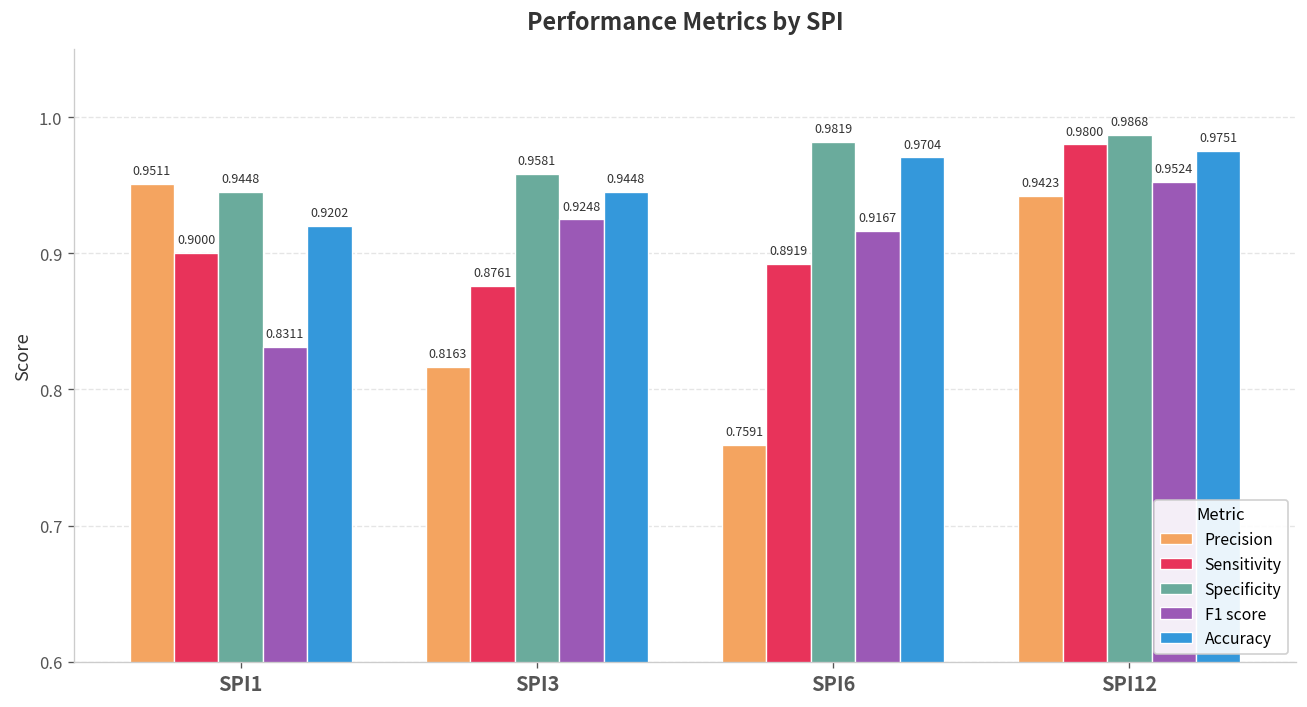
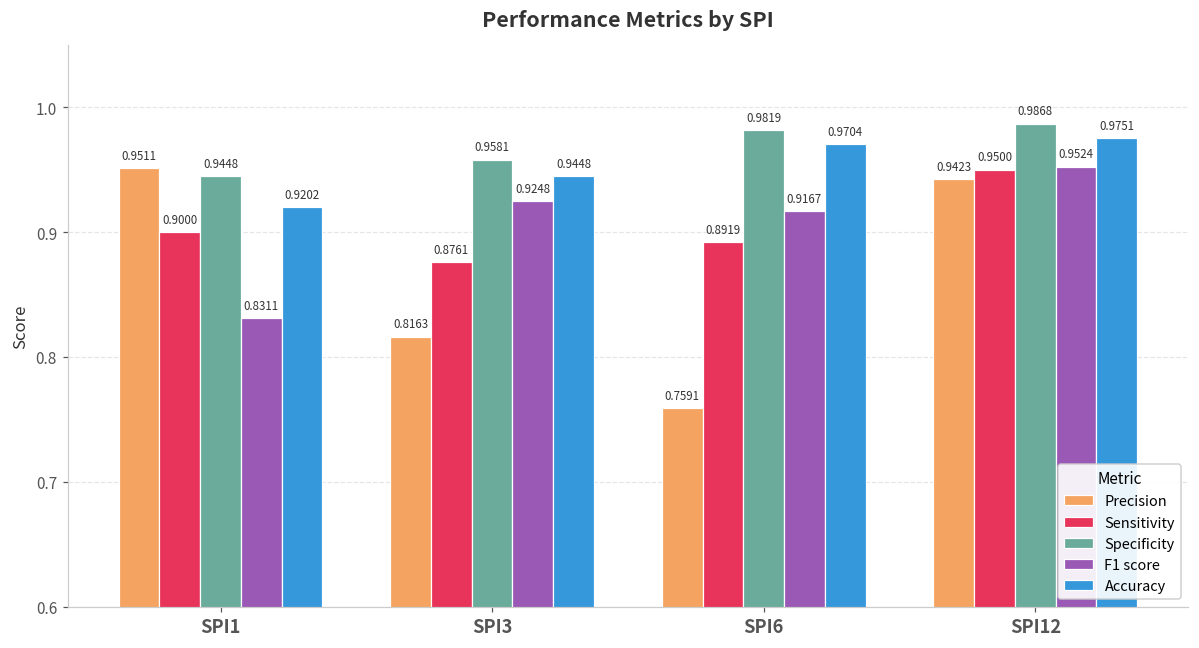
Sensitivity, SPI12: 0.9800 -> 0.9500
